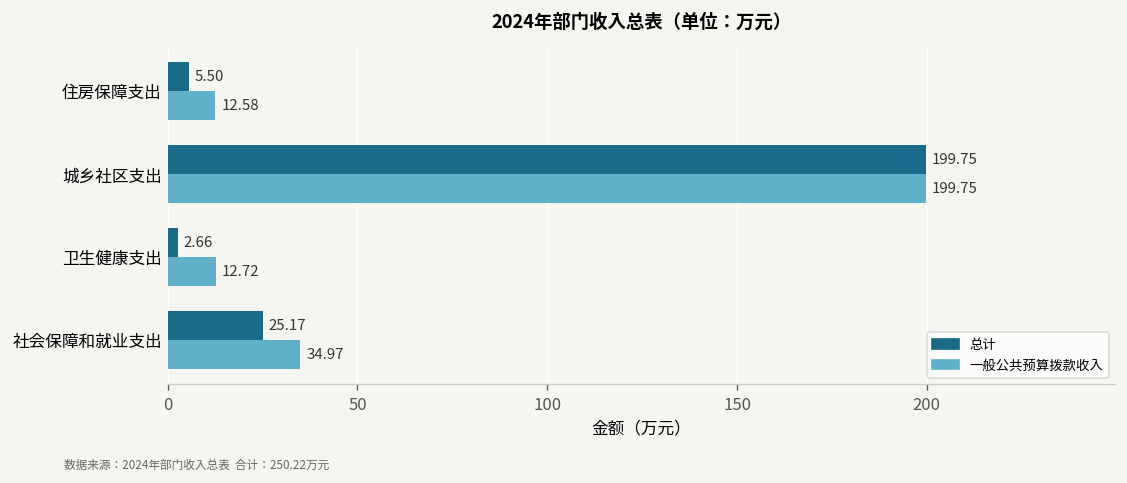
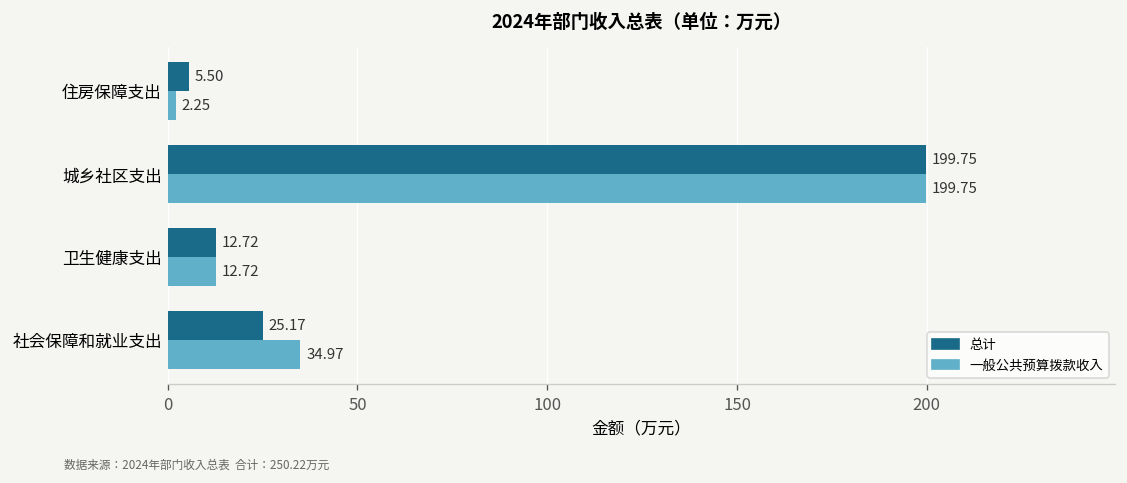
一般公共预算拨款收入, 住房保障支出: 12.58 -> 2.25
总计, 卫生健康支出: 2.66 -> 12.72
